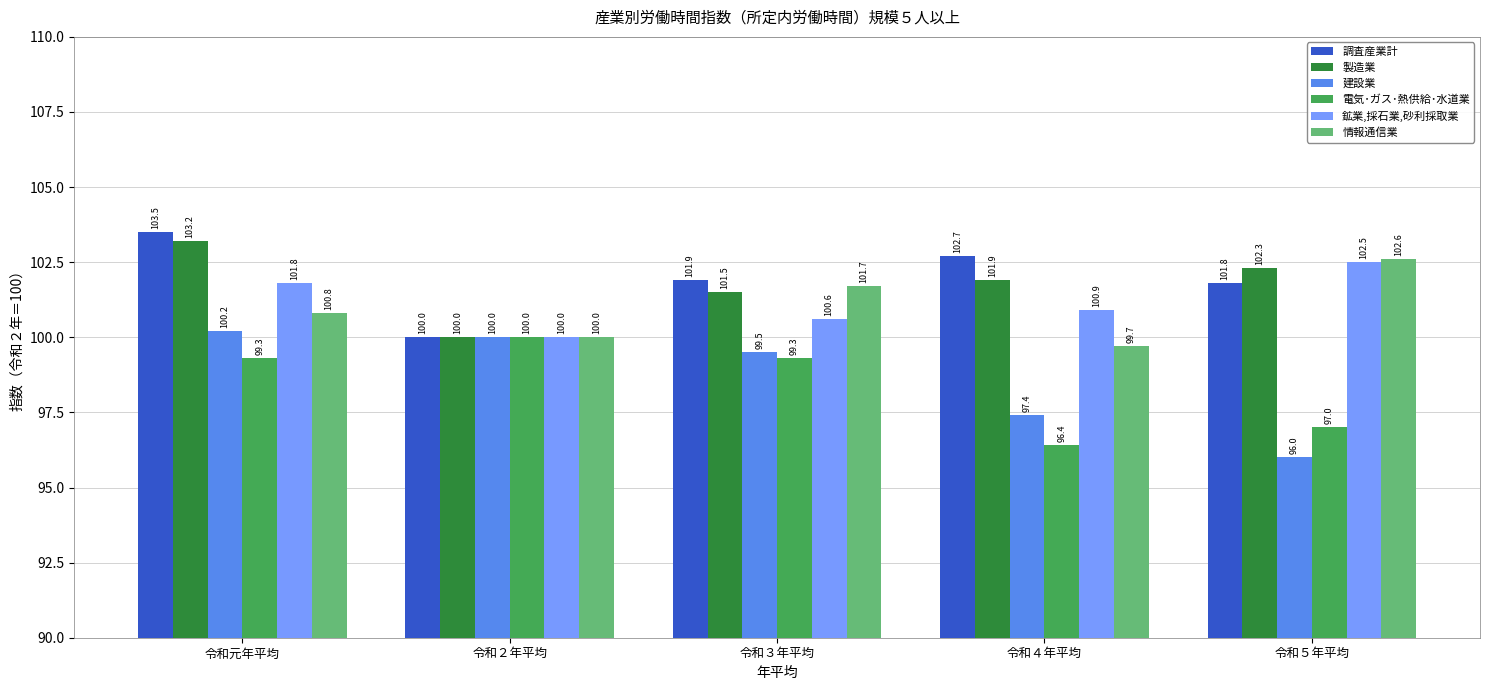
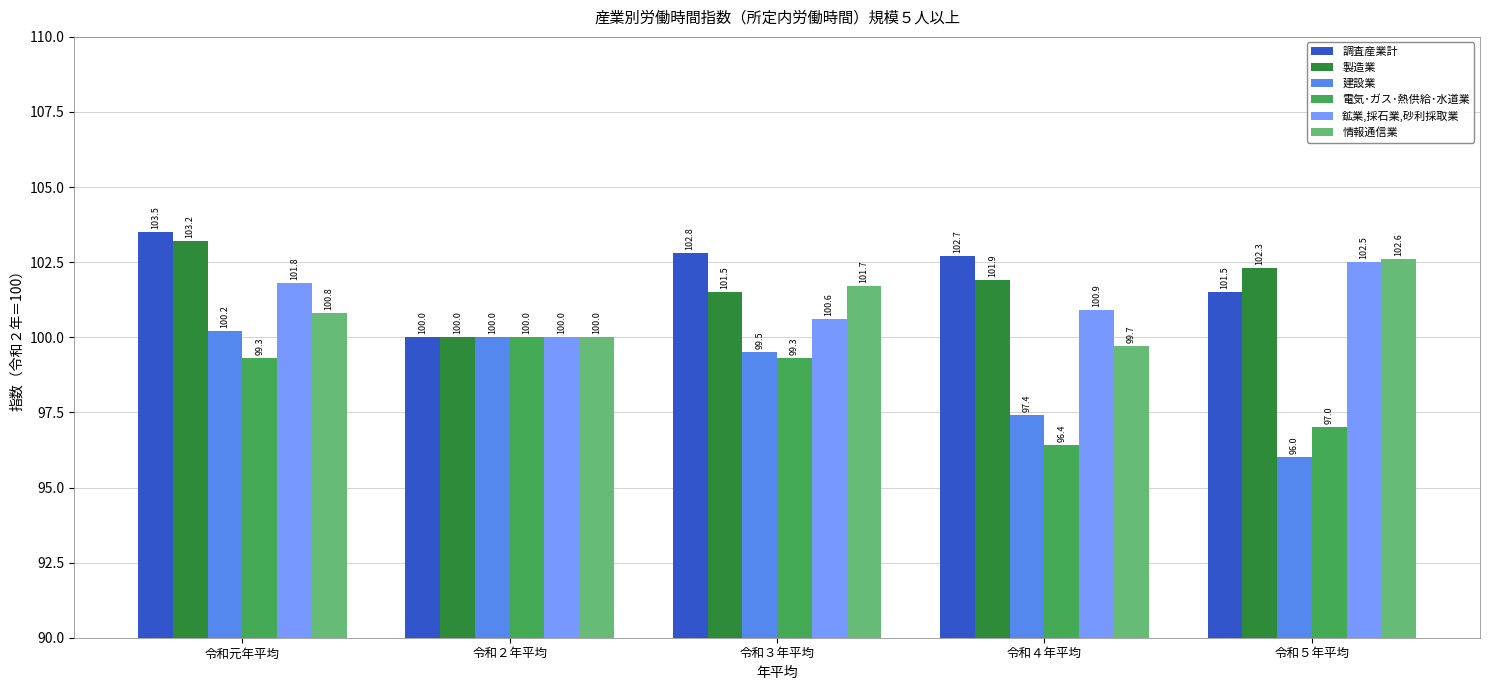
調査産業計, 令和３年平均: 101.9 -> 102.8
調査産業計, 令和５年平均: 101.8 -> 101.5
